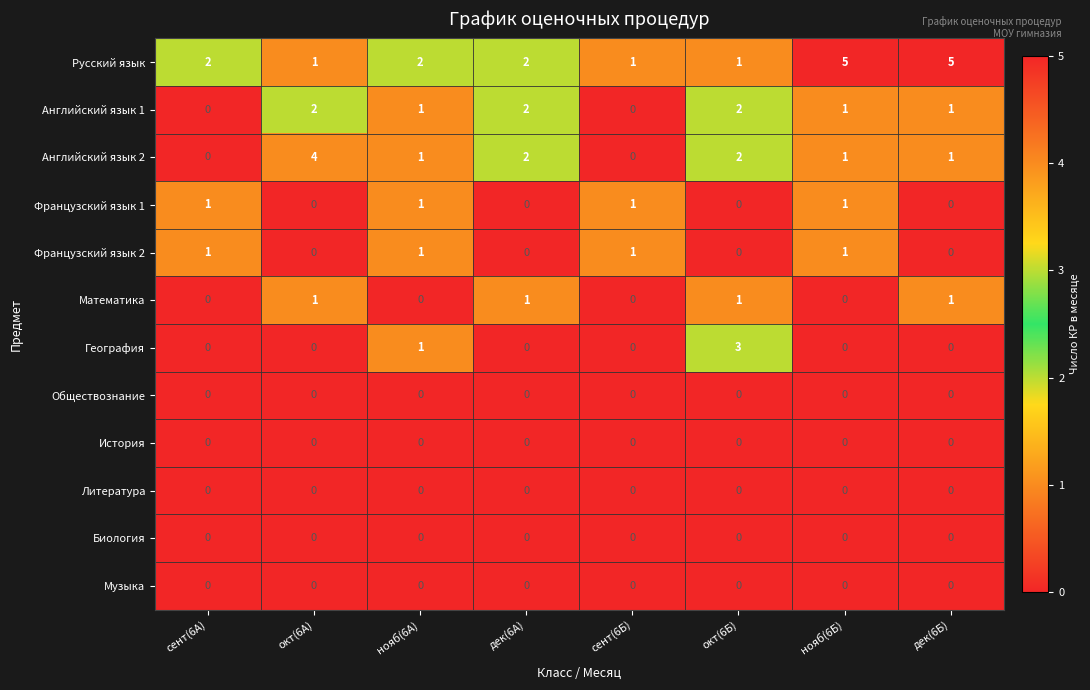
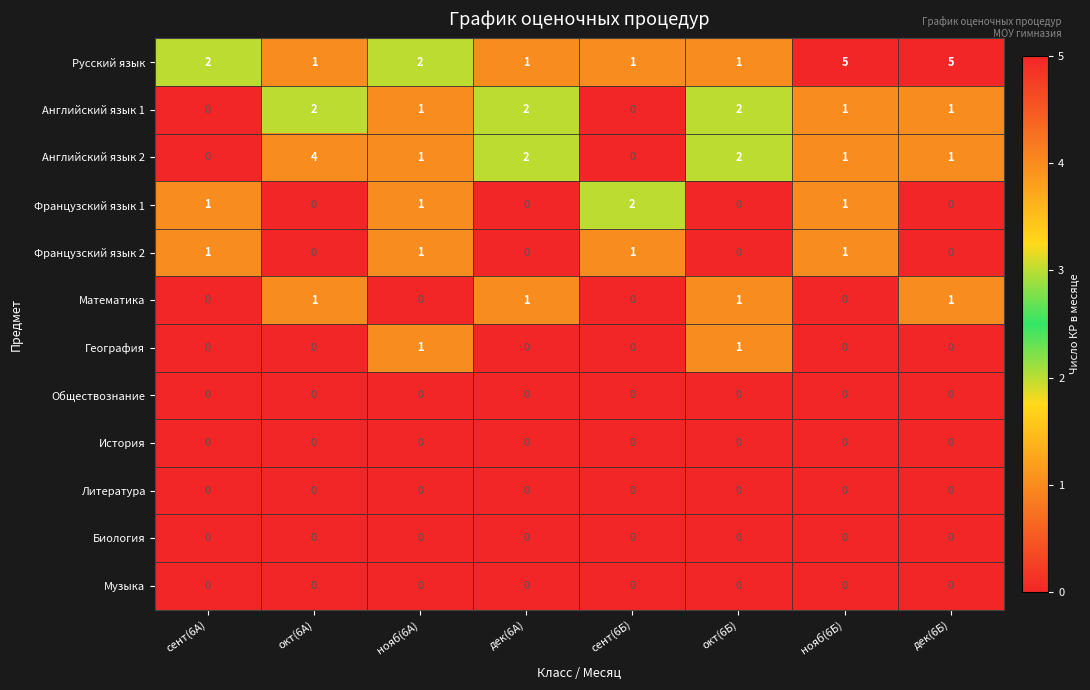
Русский язык, дек(6А): 2 -> 1
Французский язык 1, сент(6Б): 1 -> 2
География, окт(6Б): 3 -> 1
